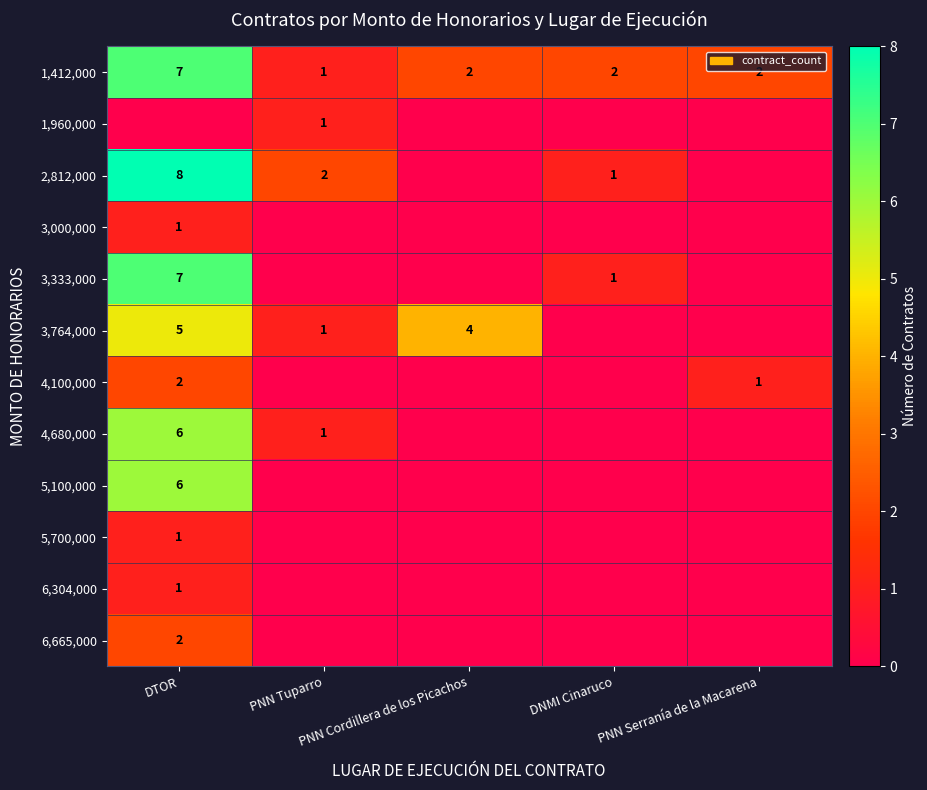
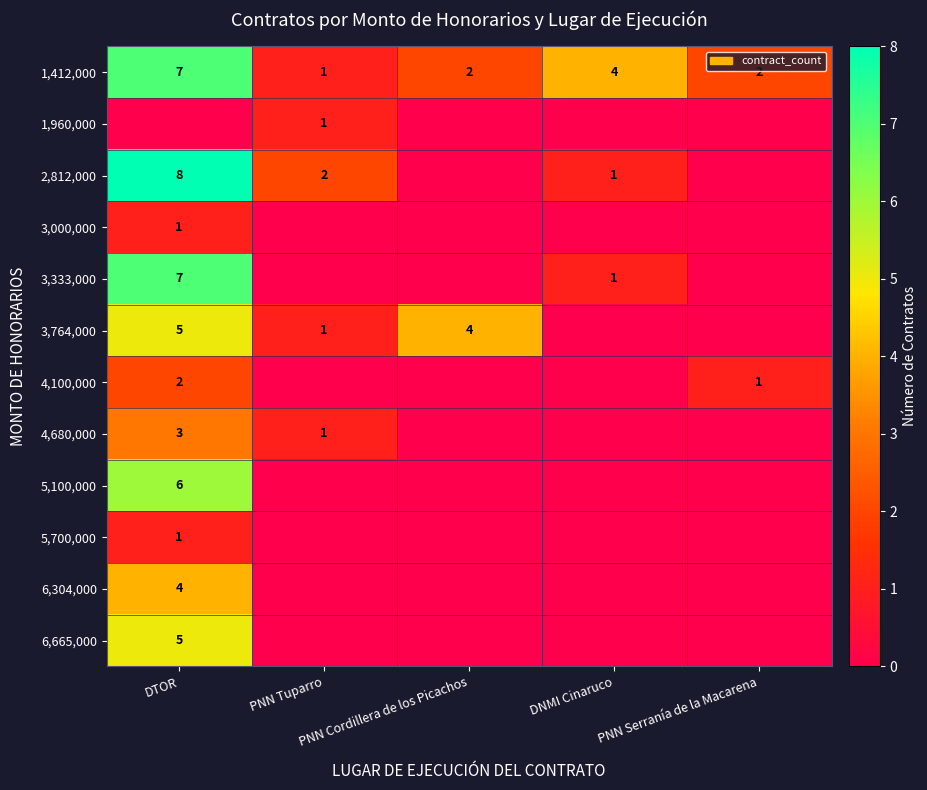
1,412,000, DNMI Cinaruco: 2 -> 4
4,680,000, DTOR: 6 -> 3
6,304,000, DTOR: 1 -> 4
6,665,000, DTOR: 2 -> 5
